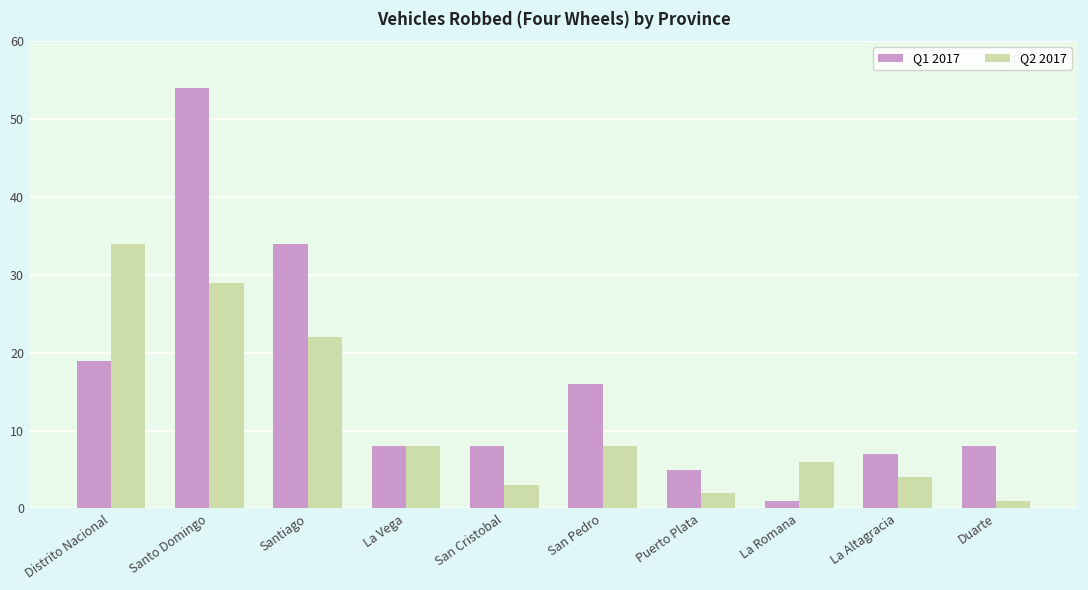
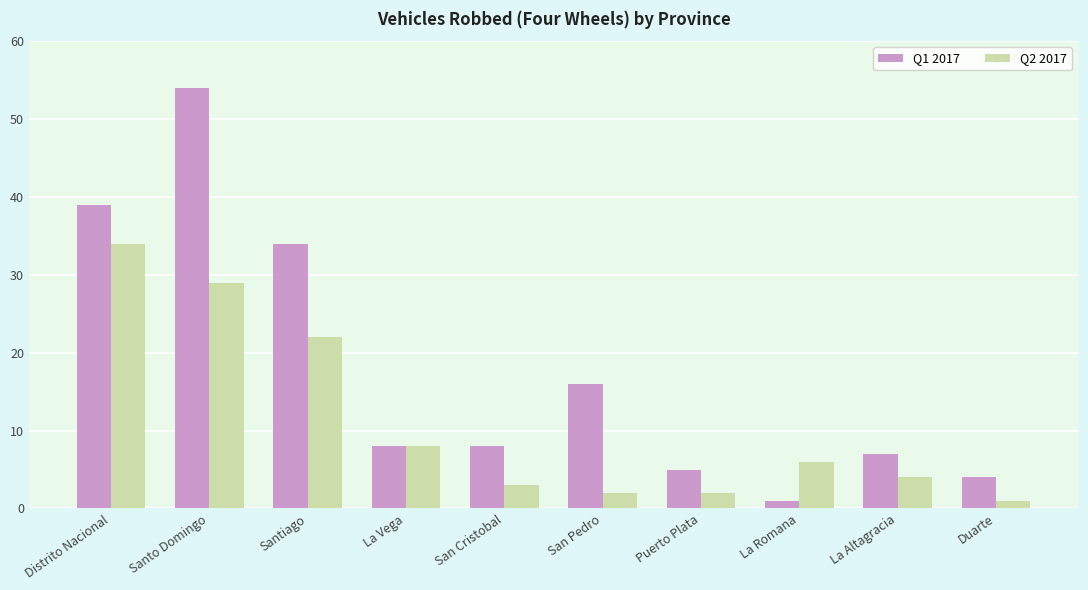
Q1 2017, Distrito Nacional: 19 -> 39
Q2 2017, San Pedro: 8 -> 2
Q1 2017, Duarte: 8 -> 4
